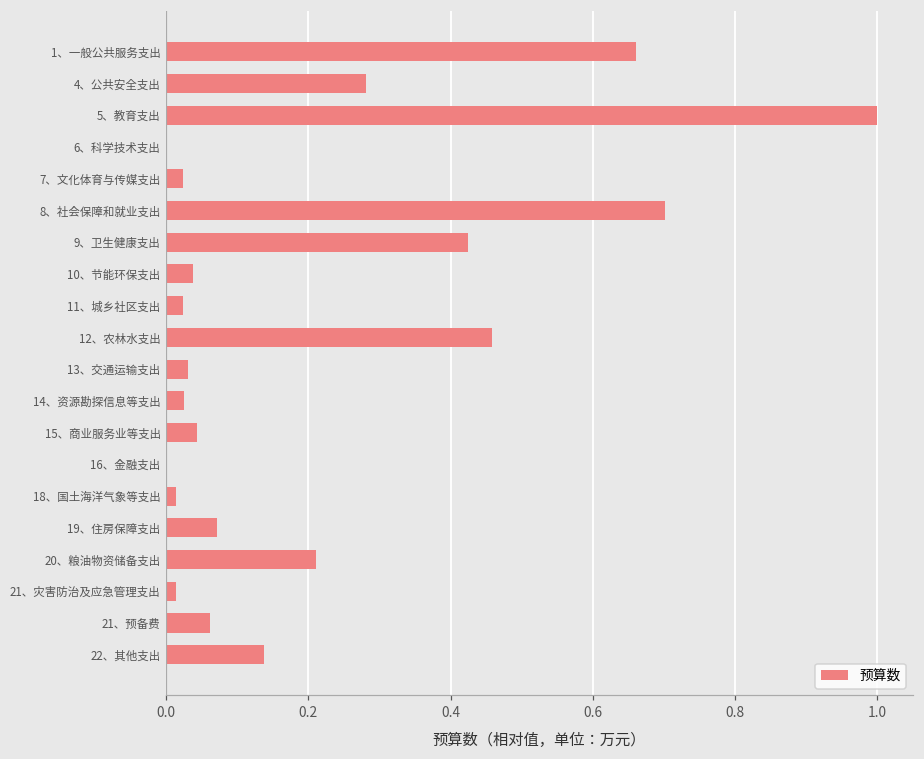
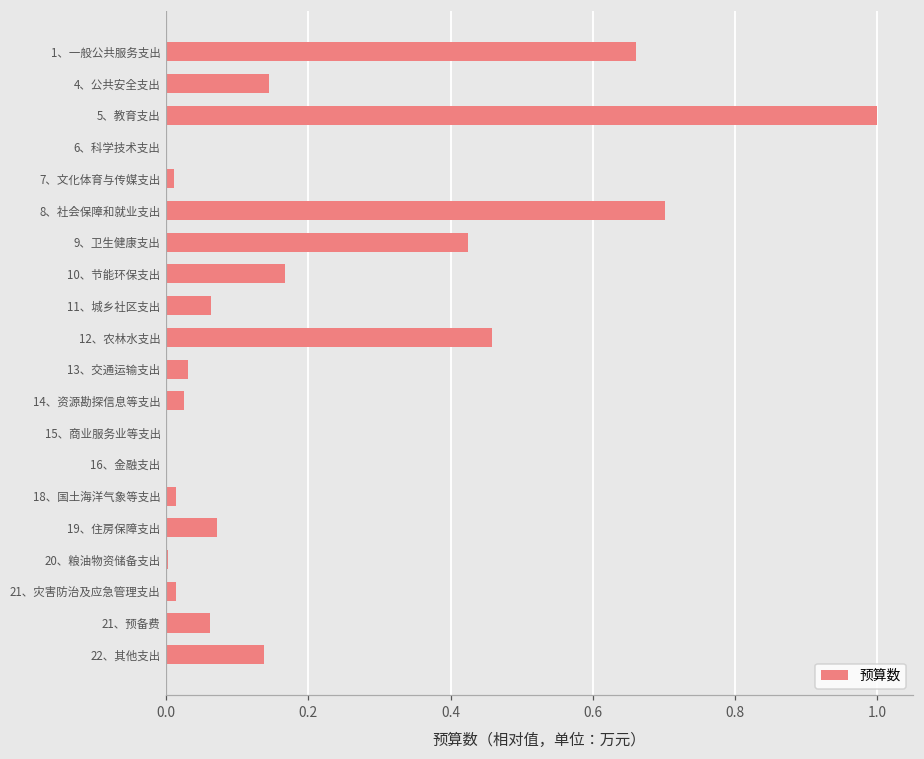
4、公共安全支出: 0.28 -> 0.15
7、文化体育与传媒支出: 0.02 -> 0.01
10、节能环保支出: 0.04 -> 0.17
11、城乡社区支出: 0.02 -> 0.06
15、商业服务业等支出: 0.04 -> 0.00
20、粮油物资储备支出: 0.21 -> 0.00
